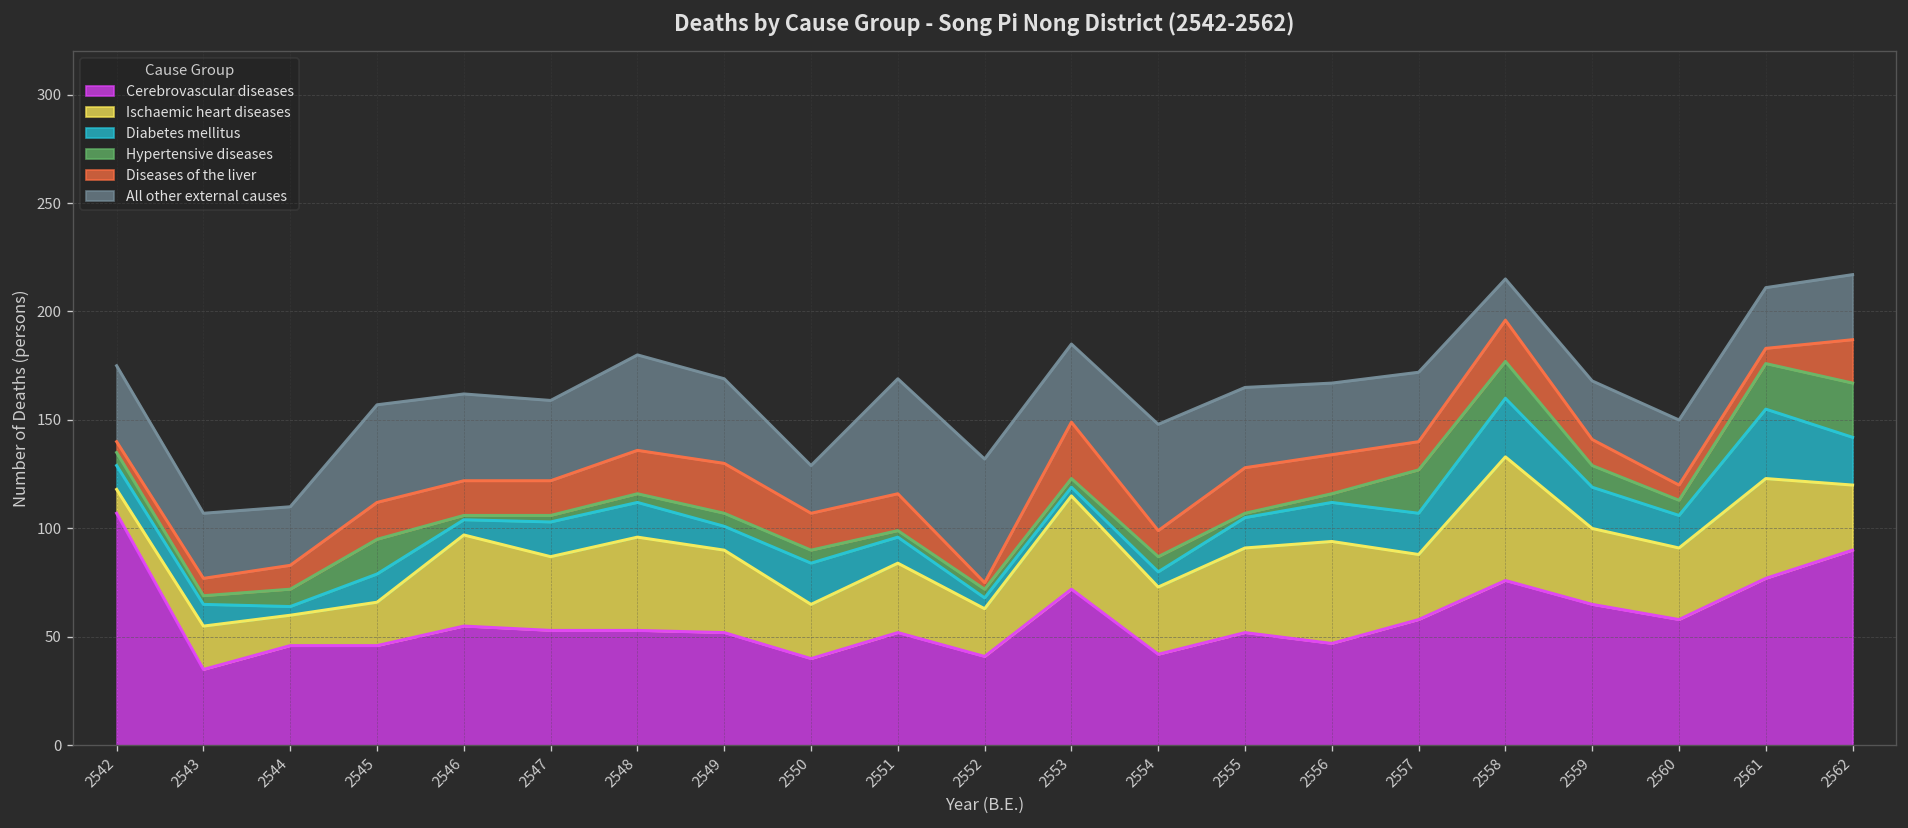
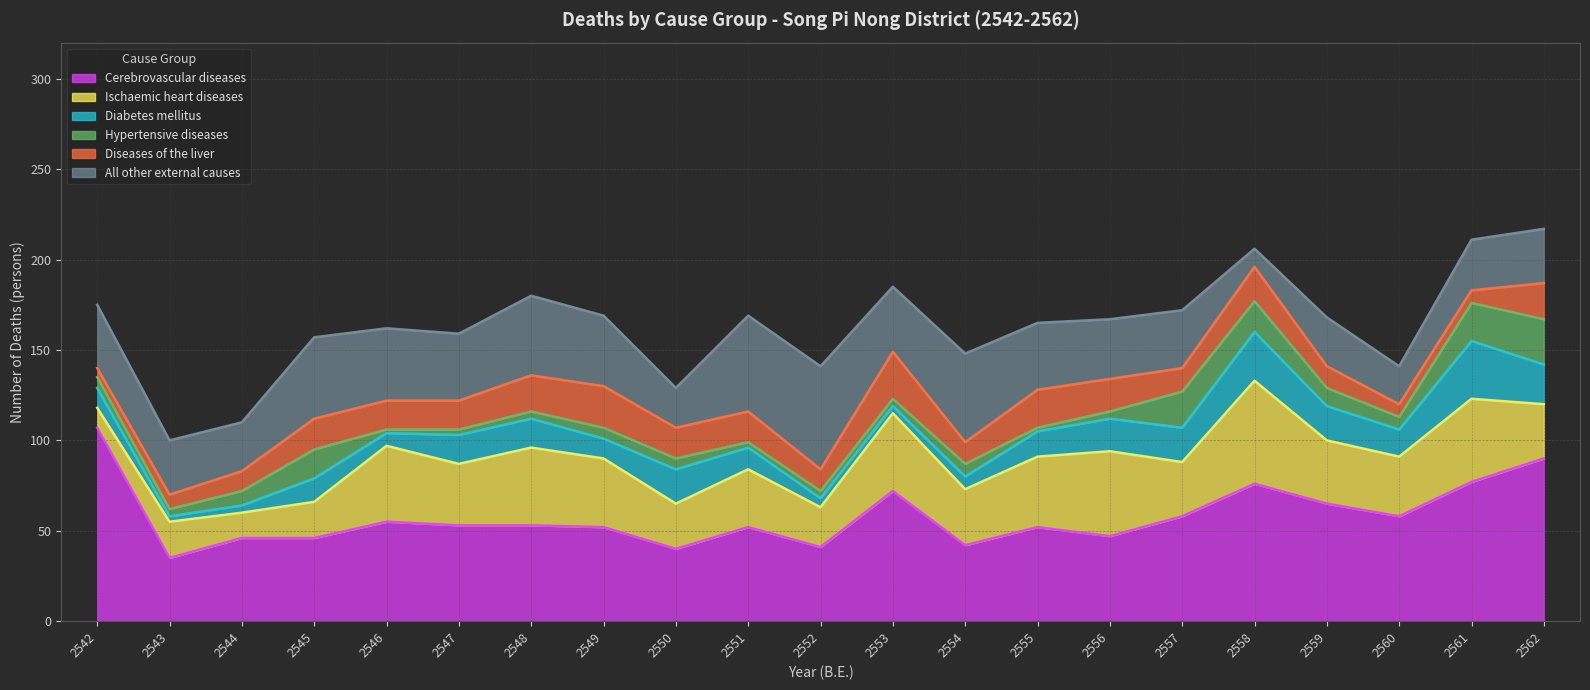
Diabetes mellitus, 2543: 10 -> 3
Diseases of the liver, 2552: 3 -> 12
All other external causes, 2558: 19 -> 10
All other external causes, 2560: 30 -> 21
